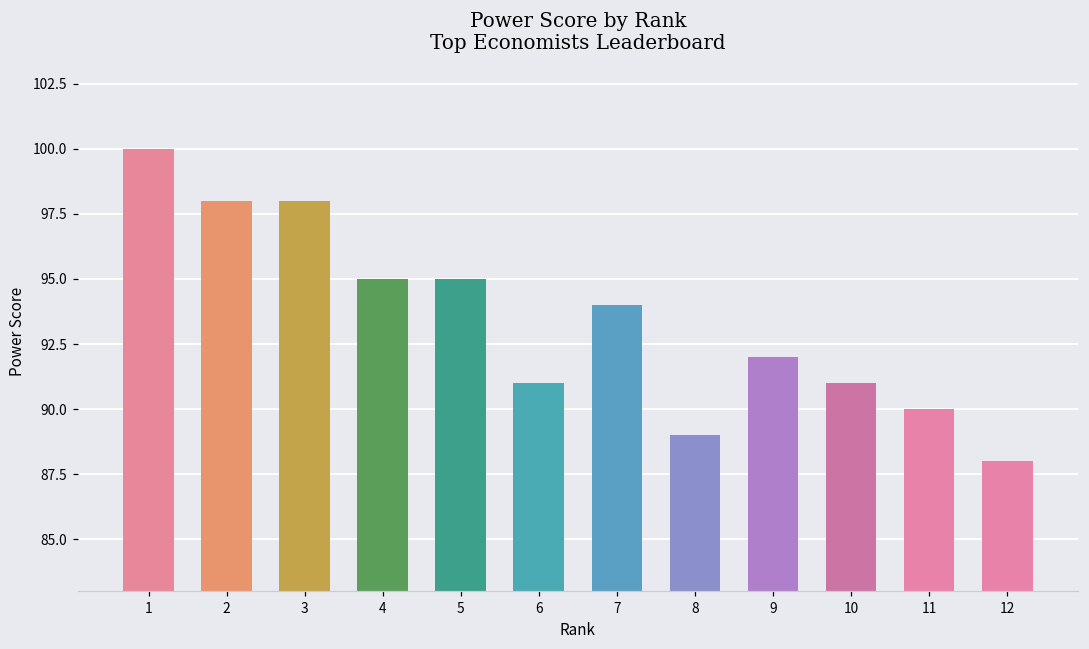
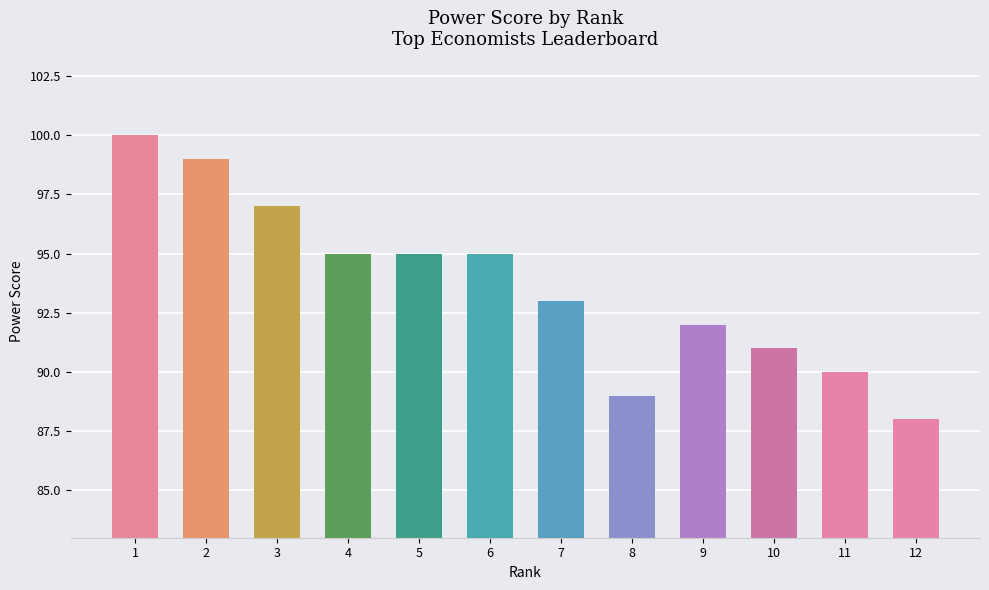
2: 98 -> 99
3: 98 -> 97
6: 91 -> 95
7: 94 -> 93
